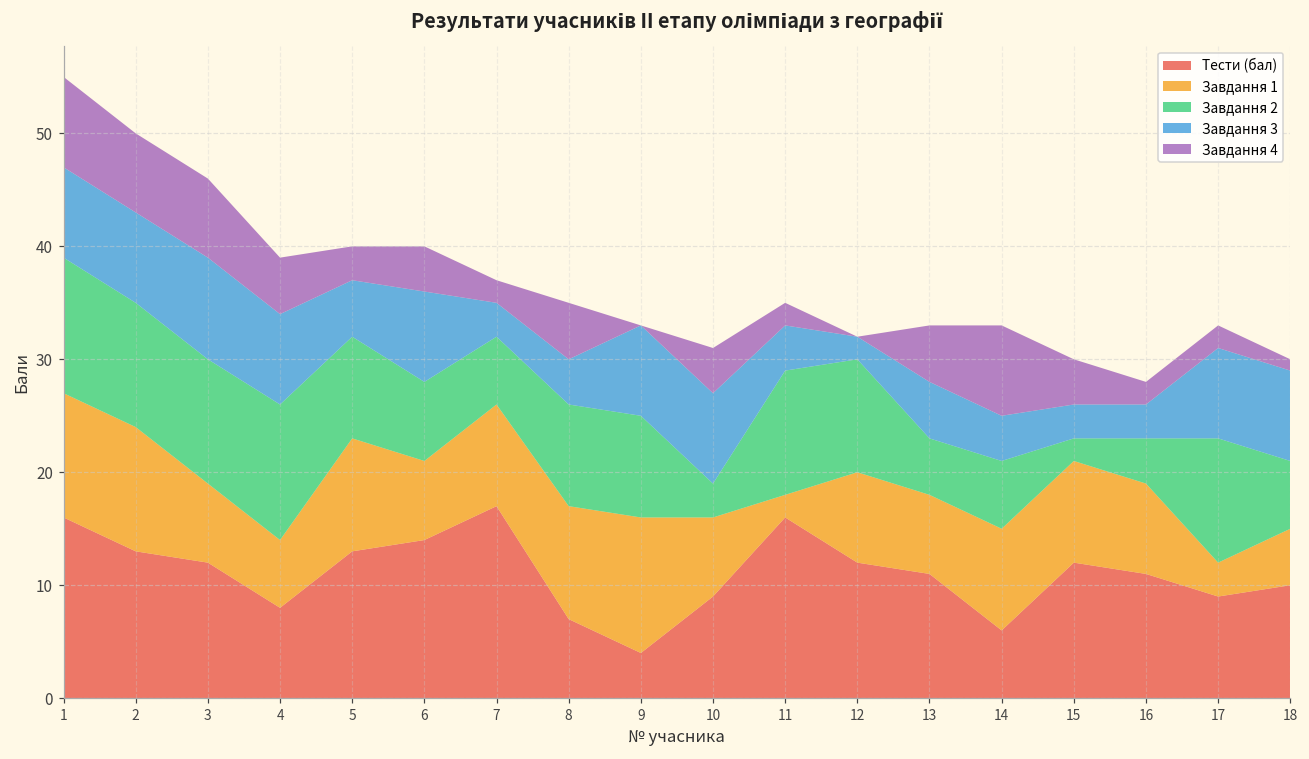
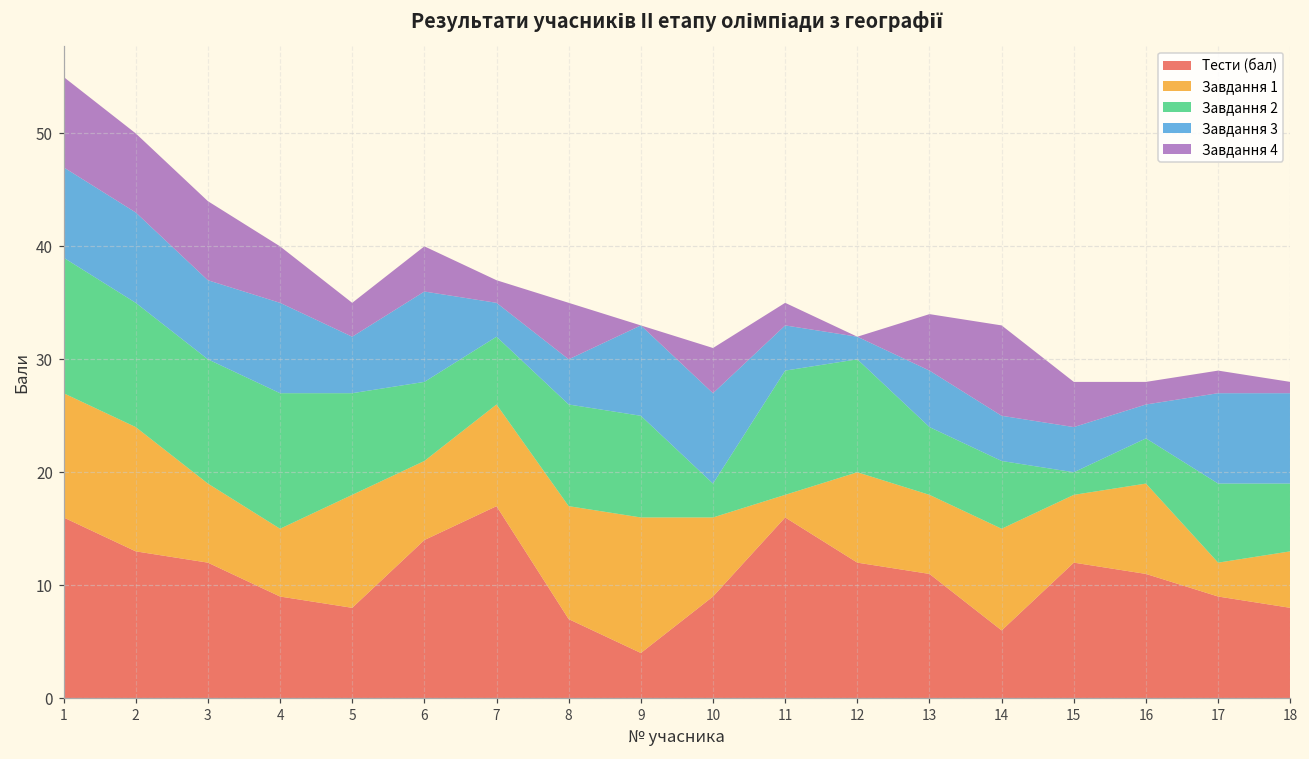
Завдання 3, 3: 9 -> 7
Тести (бал), 4: 8 -> 9
Тести (бал), 5: 13 -> 8
Завдання 2, 13: 5 -> 6
Завдання 1, 15: 9 -> 6
Завдання 3, 15: 3 -> 4
Завдання 2, 17: 11 -> 7
Тести (бал), 18: 10 -> 8
